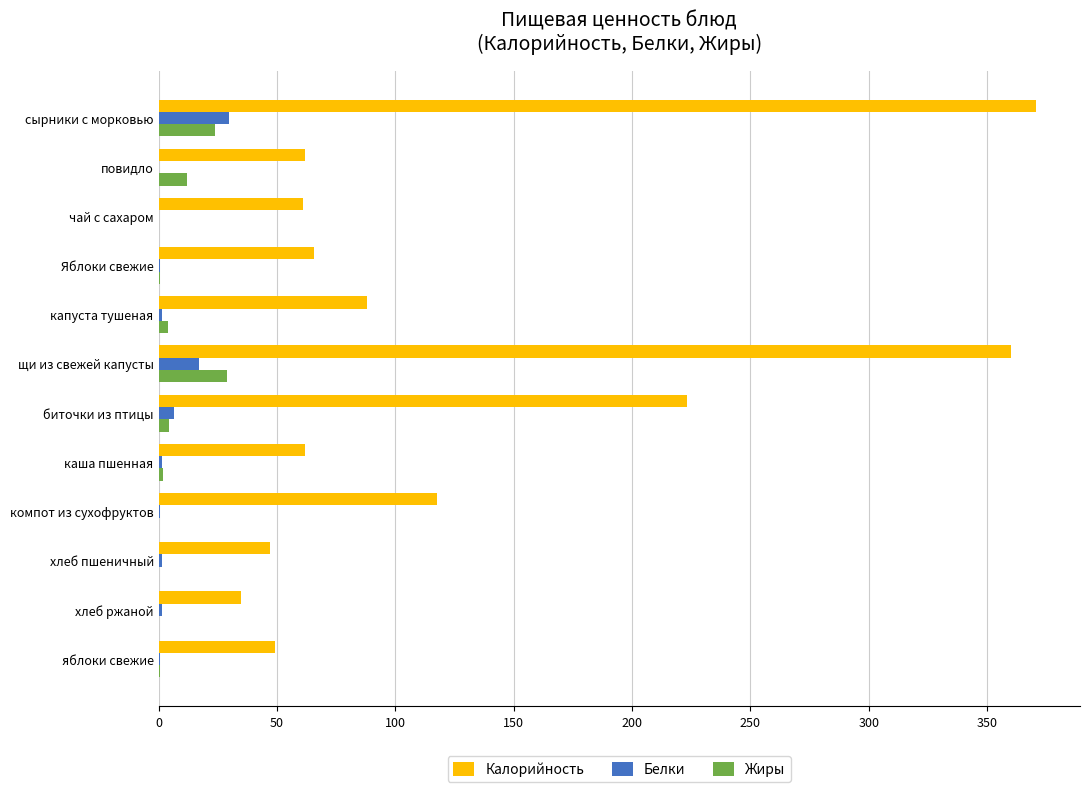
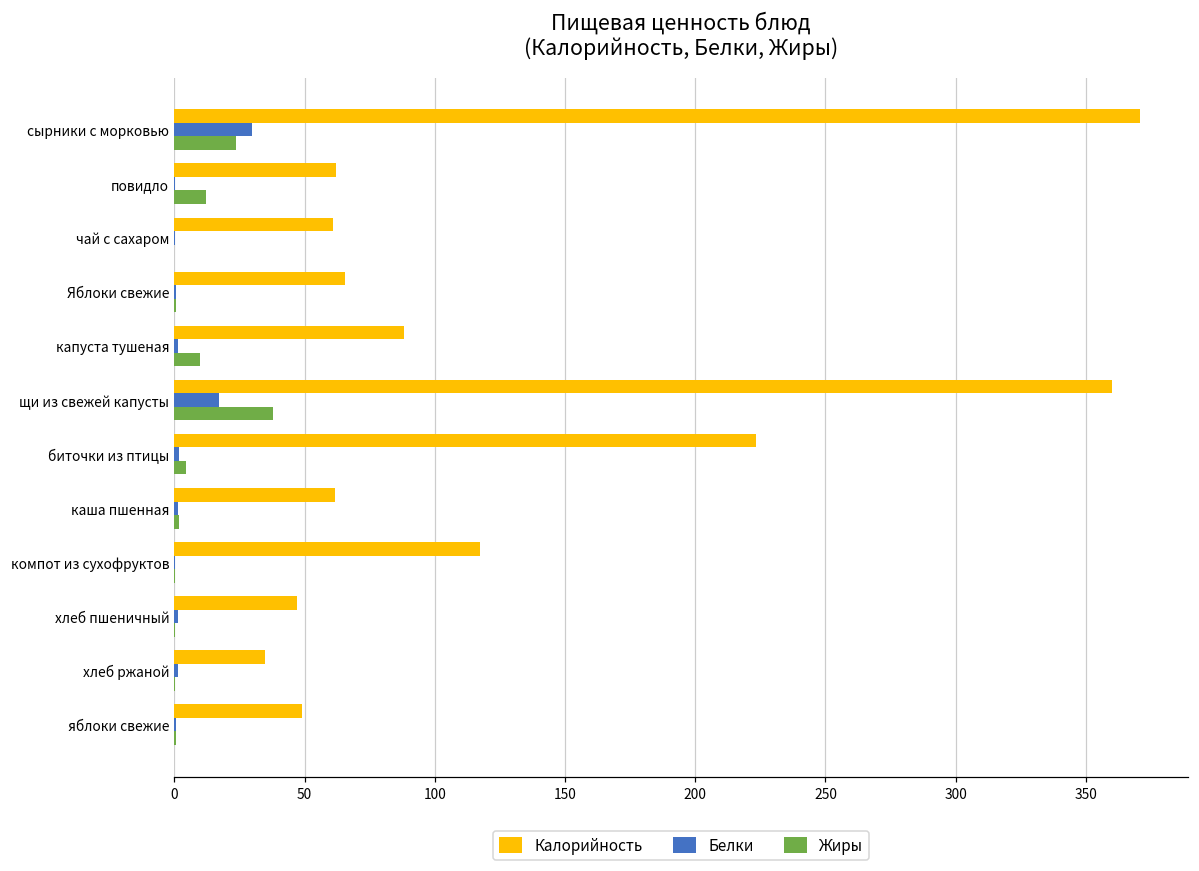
Жиры, капуста тушеная: 4 -> 10
Жиры, щи из свежей капусты: 29 -> 38
Белки, биточки из птицы: 7 -> 2
